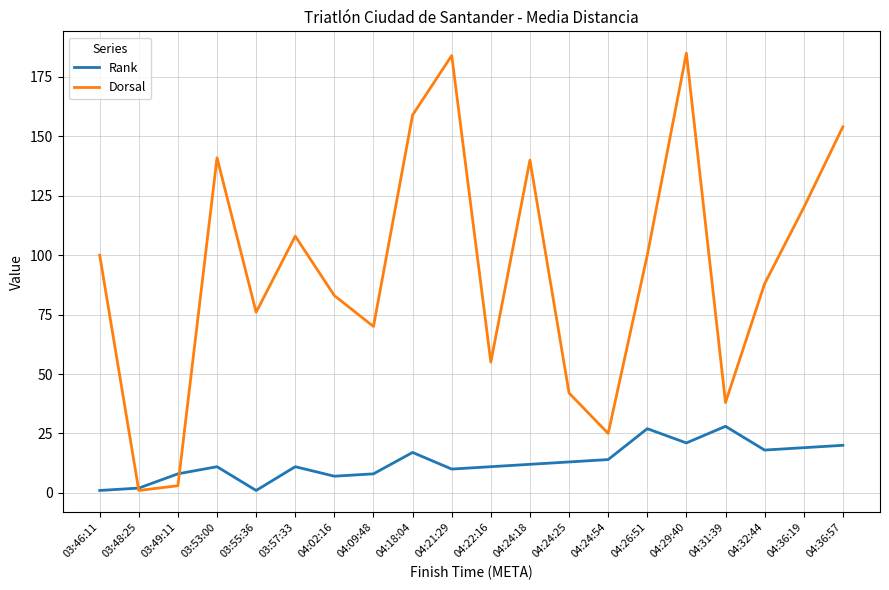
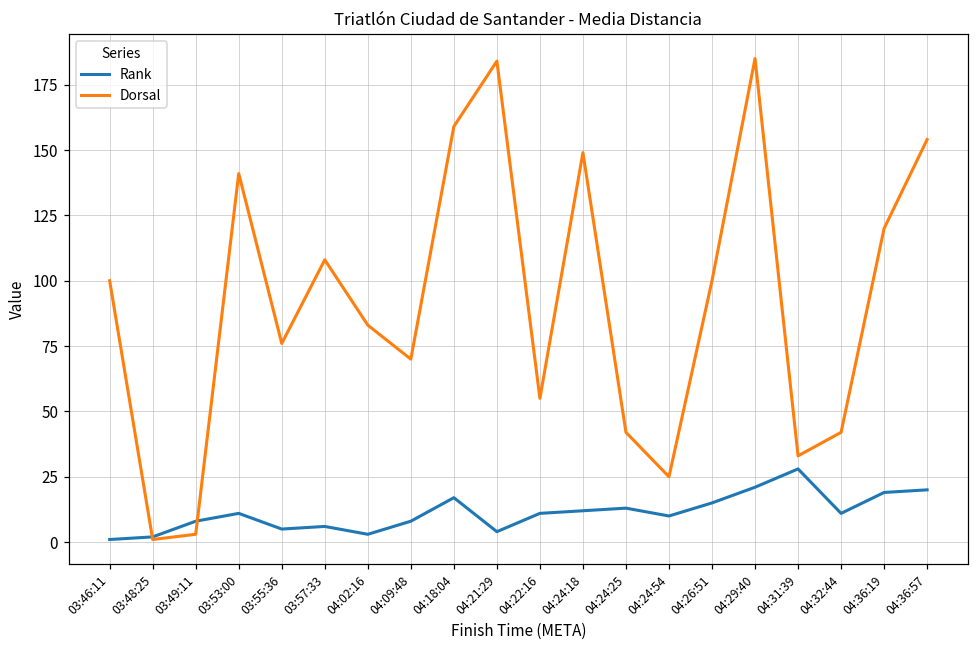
Rank, 03:55:36: 1 -> 5
Rank, 03:57:33: 11 -> 6
Rank, 04:02:16: 7 -> 3
Rank, 04:21:29: 10 -> 4
Dorsal, 04:24:18: 140 -> 149
Rank, 04:24:54: 14 -> 10
Rank, 04:26:51: 27 -> 15
Dorsal, 04:31:39: 38 -> 33
Rank, 04:32:44: 18 -> 11
Dorsal, 04:32:44: 88 -> 42
